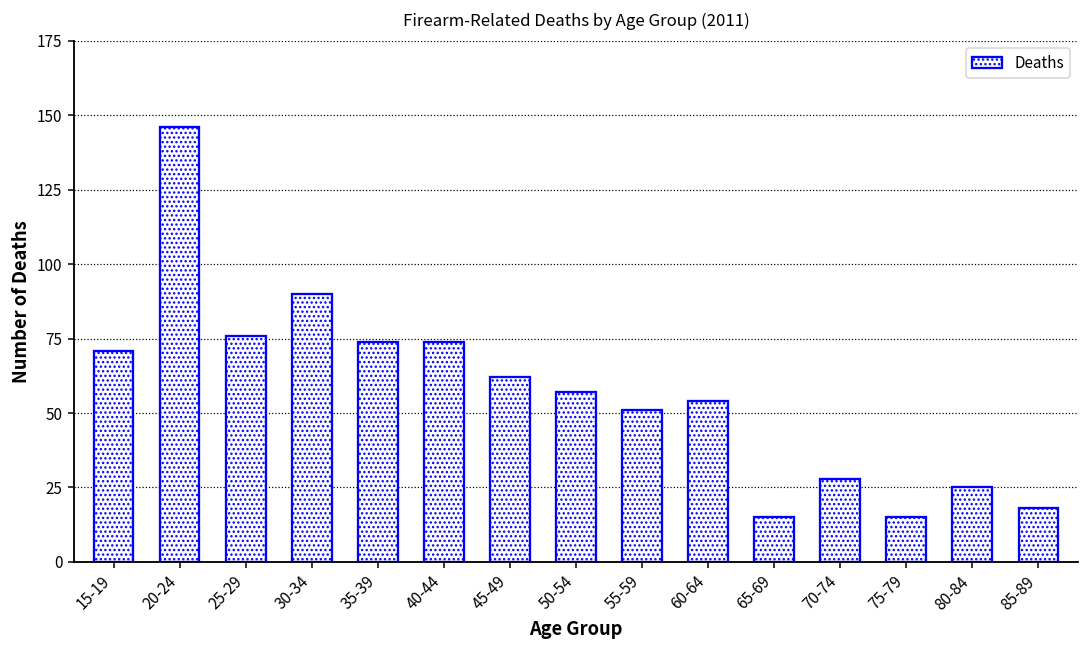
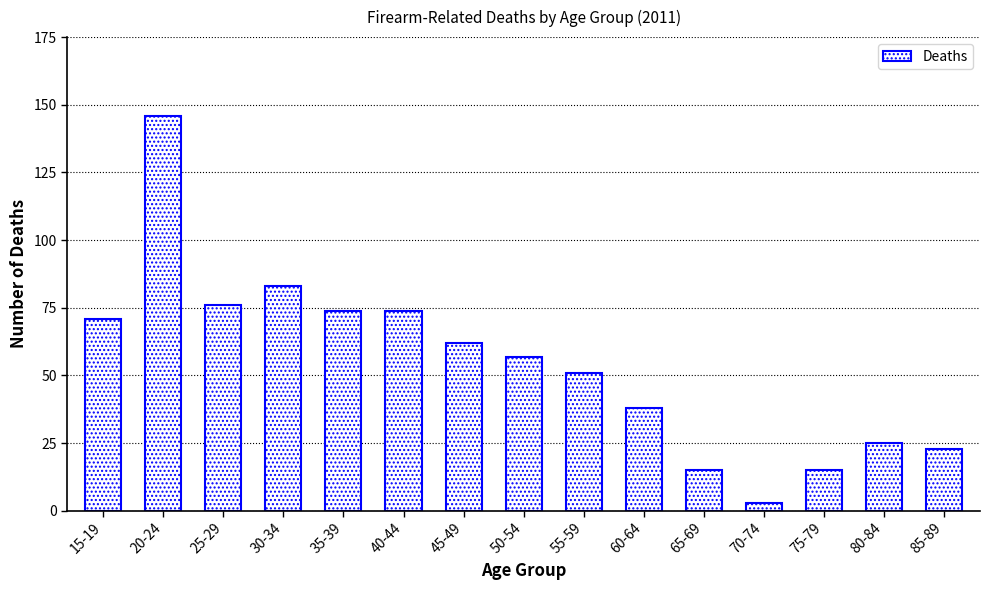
30-34: 90 -> 83
60-64: 54 -> 38
70-74: 28 -> 3
85-89: 18 -> 23
